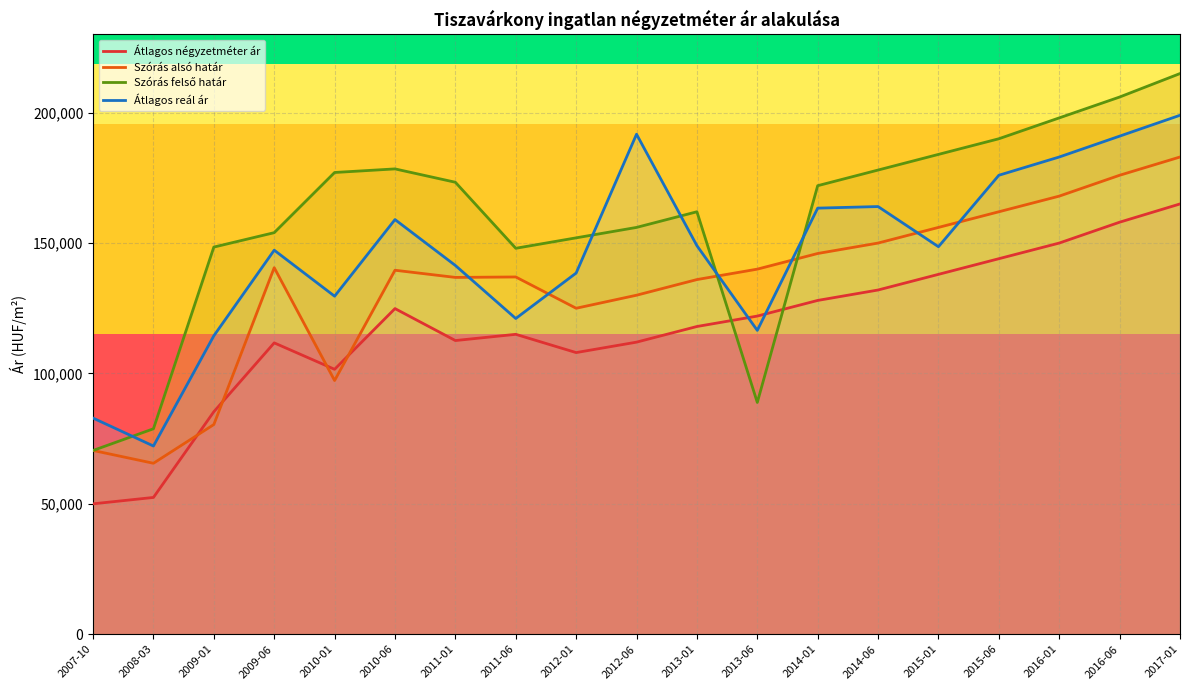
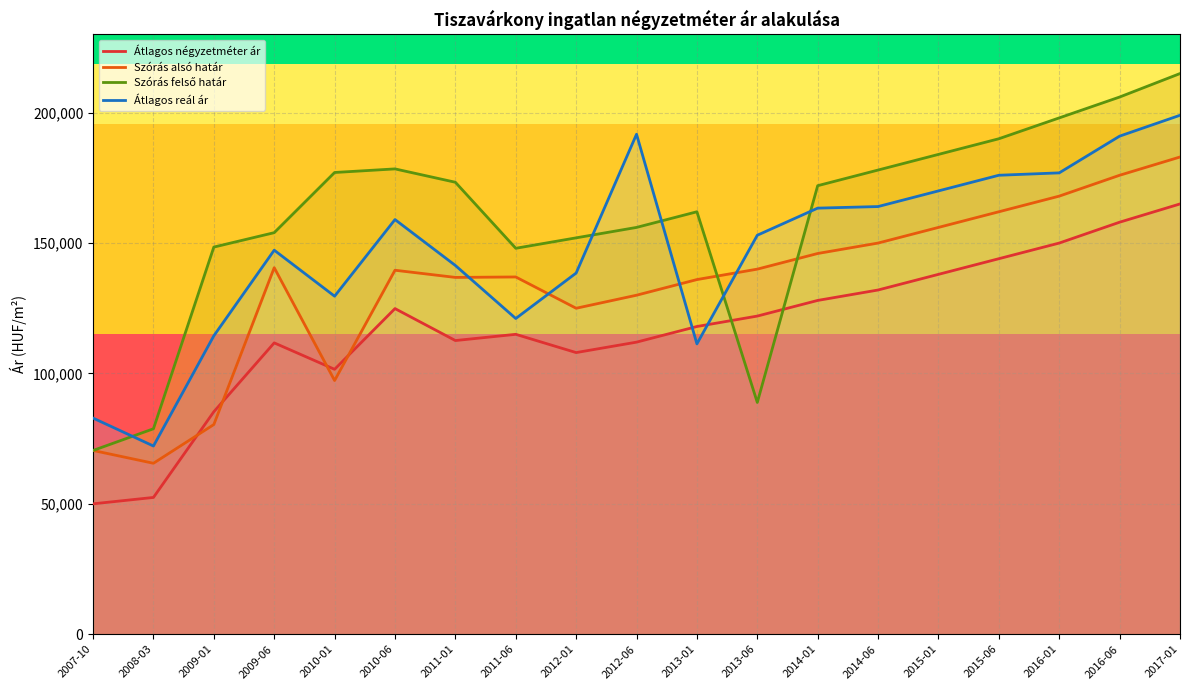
Átlagos reál ár, 2013-01: 149,000 -> 111,000
Átlagos reál ár, 2013-06: 117,000 -> 153,000
Átlagos reál ár, 2015-01: 149,000 -> 170,000
Átlagos reál ár, 2016-01: 183,000 -> 177,000
